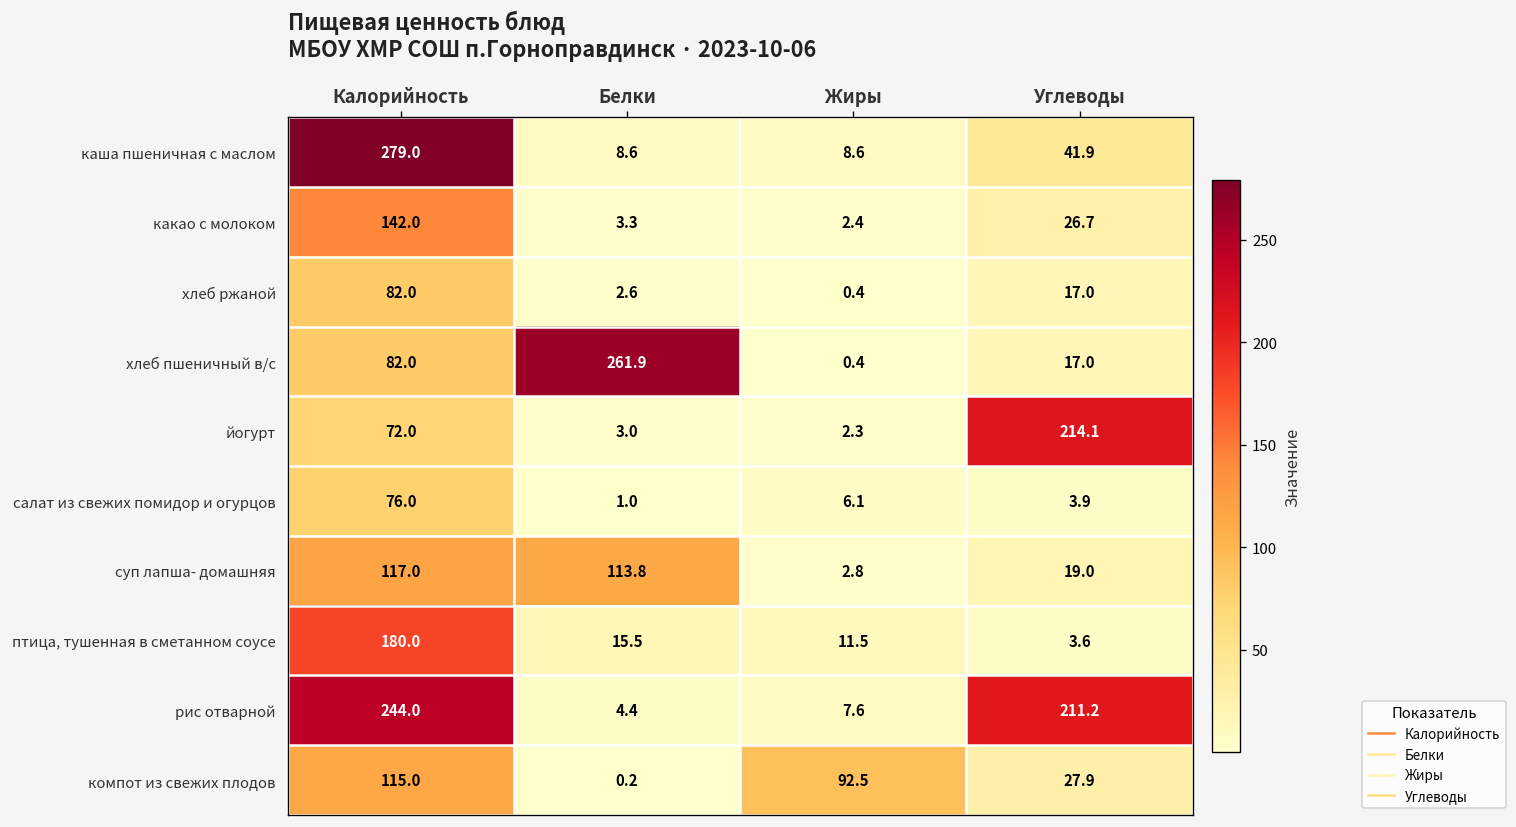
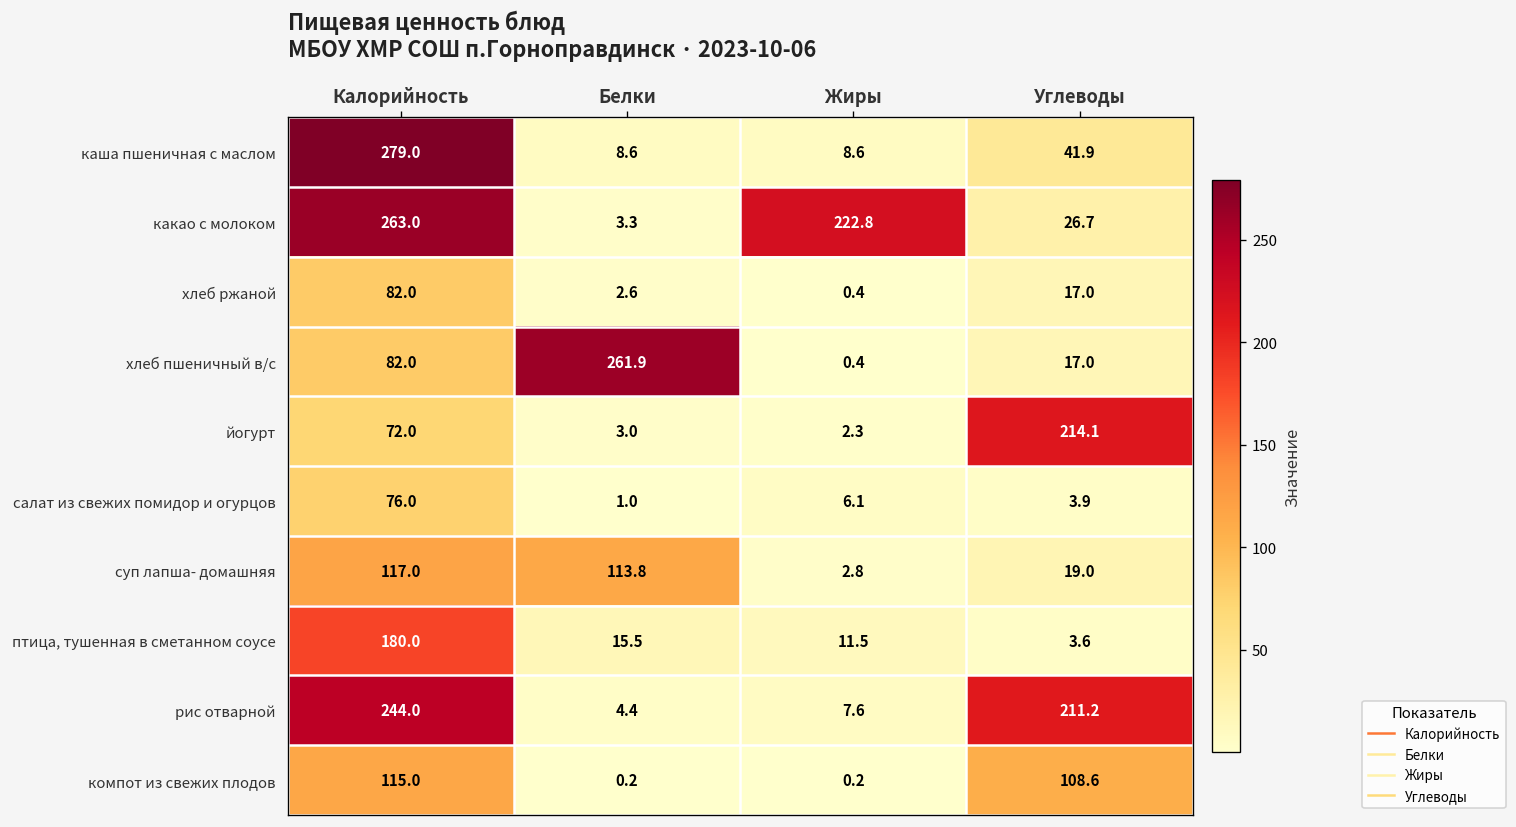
какао с молоком, Калорийность: 142.0 -> 263.0
какао с молоком, Жиры: 2.4 -> 222.8
компот из свежих плодов, Жиры: 92.5 -> 0.2
компот из свежих плодов, Углеводы: 27.9 -> 108.6
